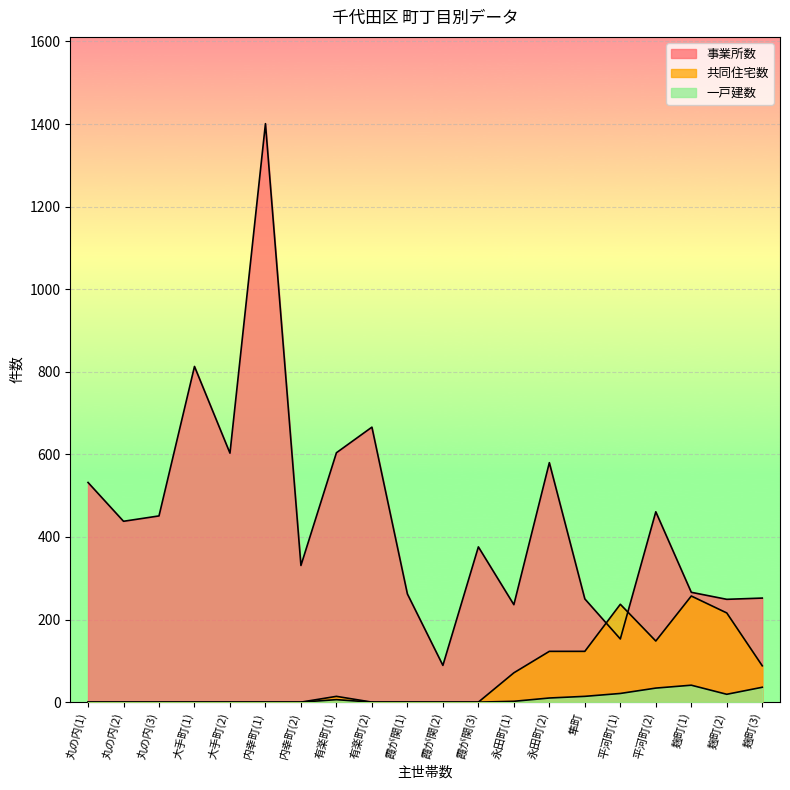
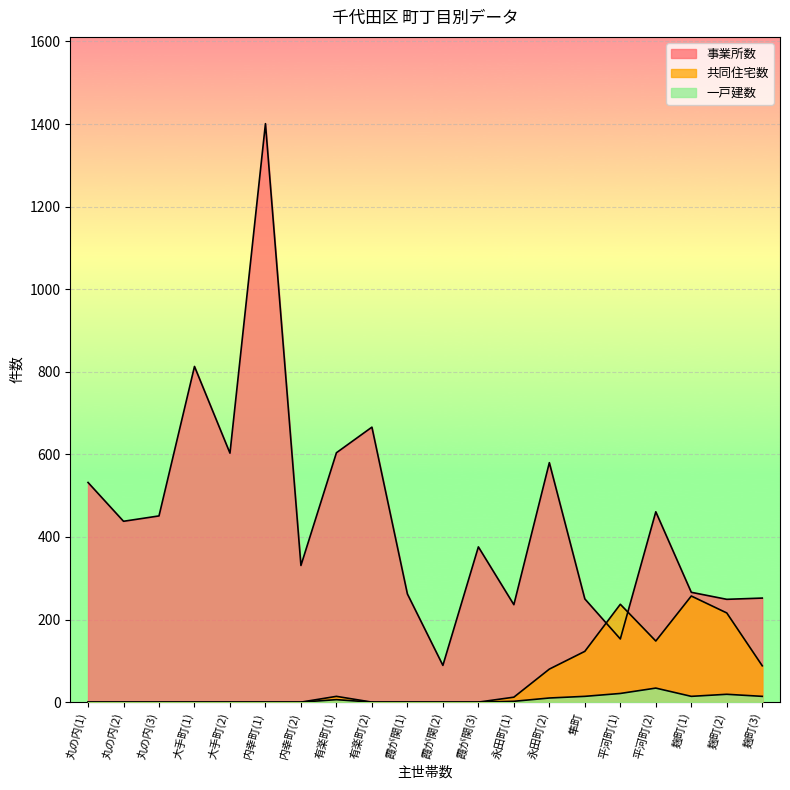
共同住宅数, 永田町(1): 70 -> 10
共同住宅数, 永田町(2): 120 -> 80
一戸建数, 麹町(1): 40 -> 10
一戸建数, 麹町(3): 40 -> 10
